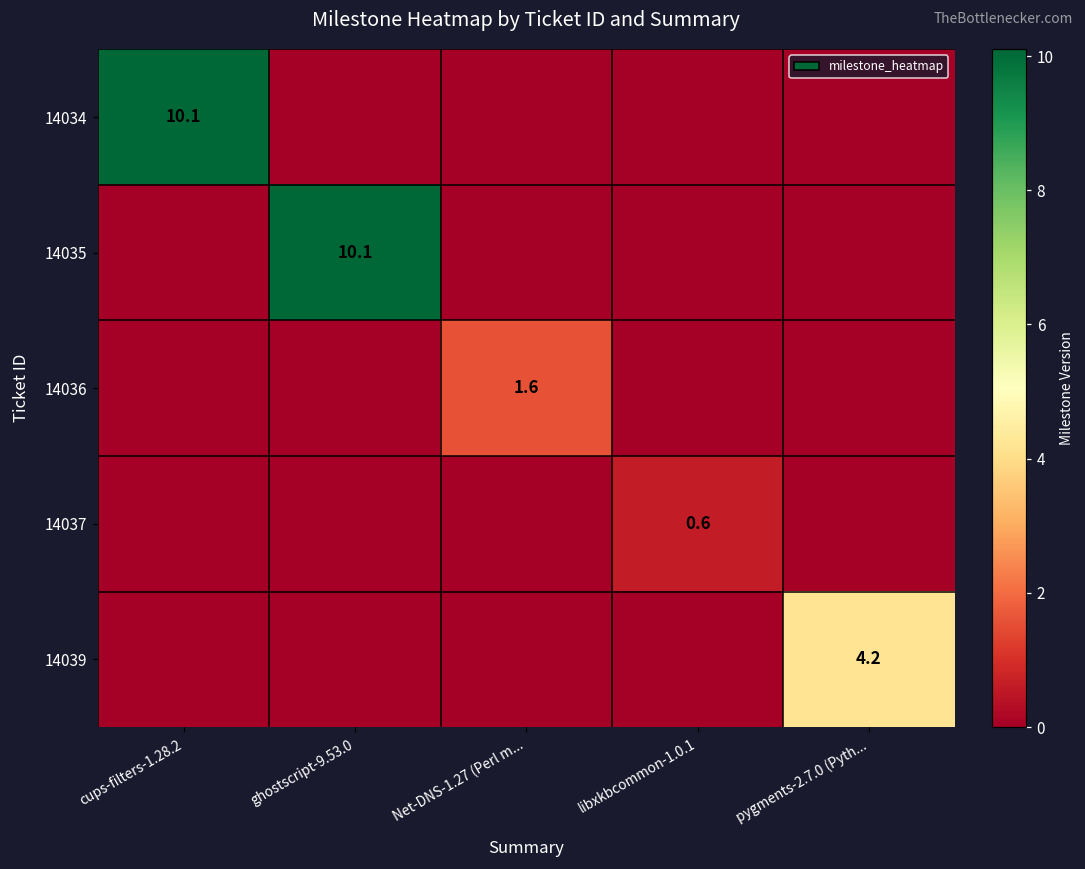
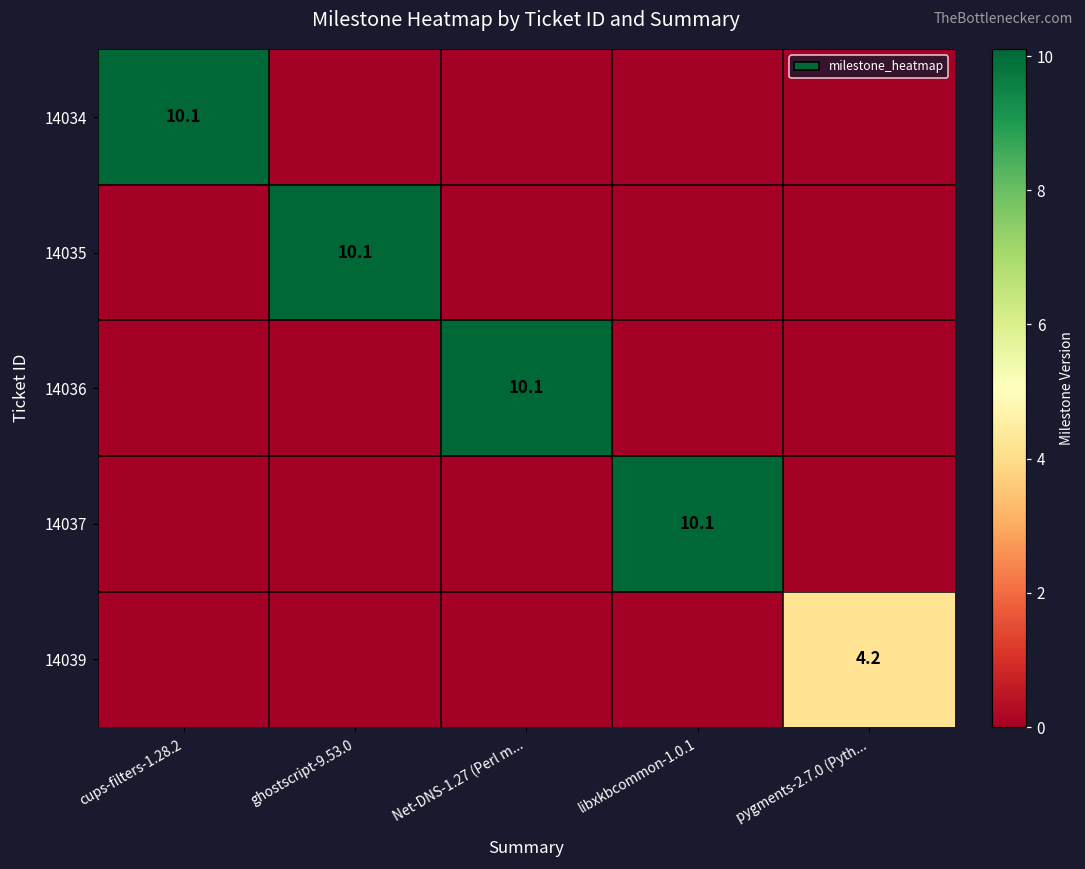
14036, Net-DNS-1.27 (Perl m...: 1.6 -> 10.1
14037, libxkbcommon-1.0.1: 0.6 -> 10.1
